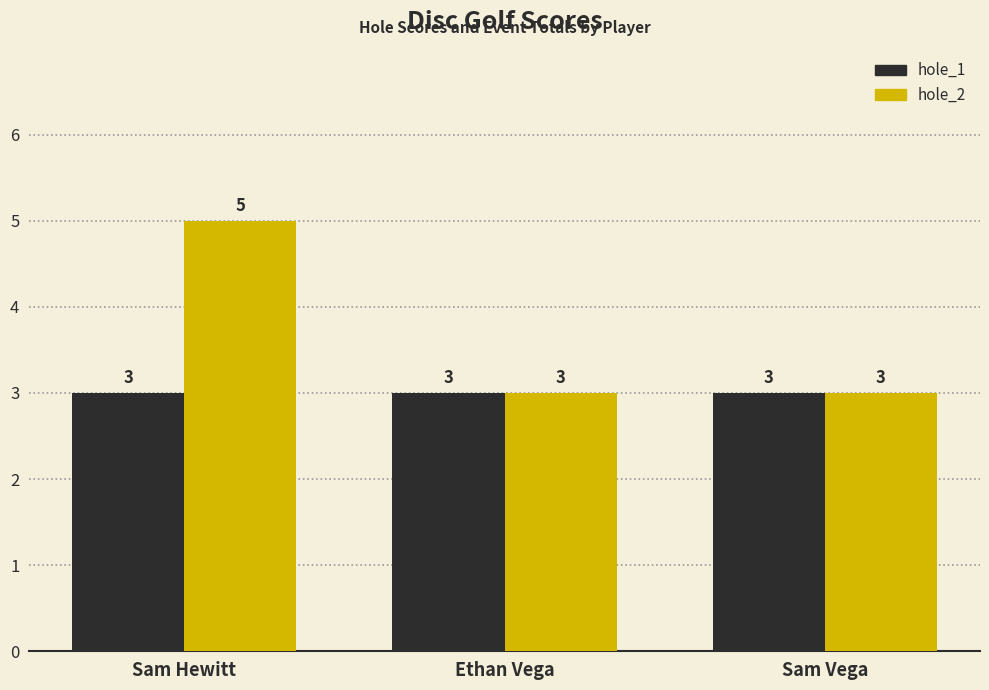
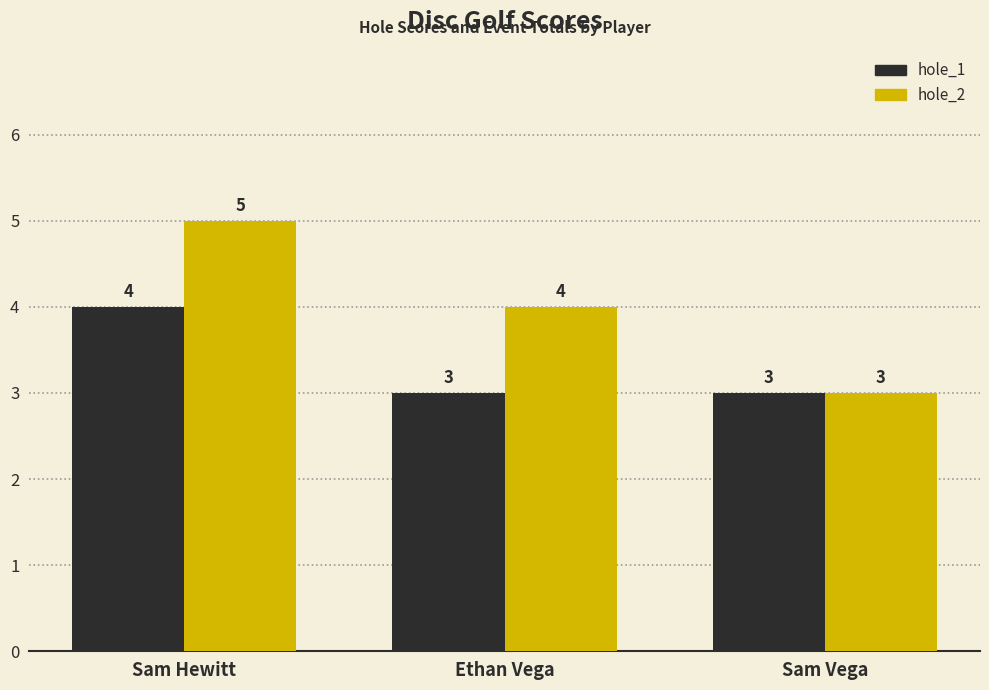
hole_1, Sam Hewitt: 3 -> 4
hole_2, Ethan Vega: 3 -> 4
